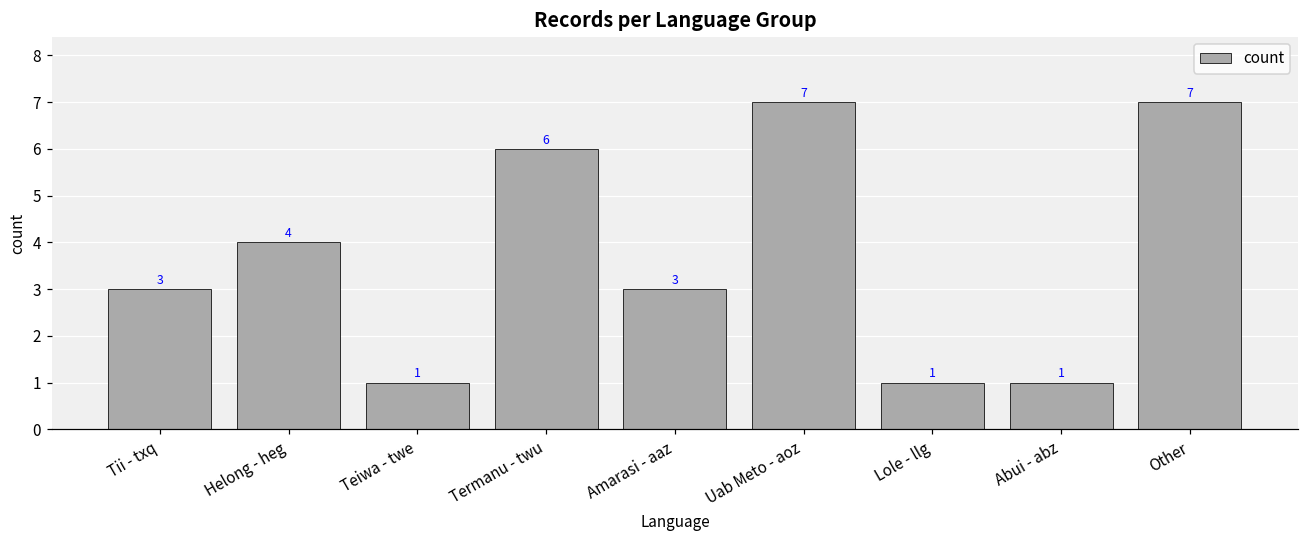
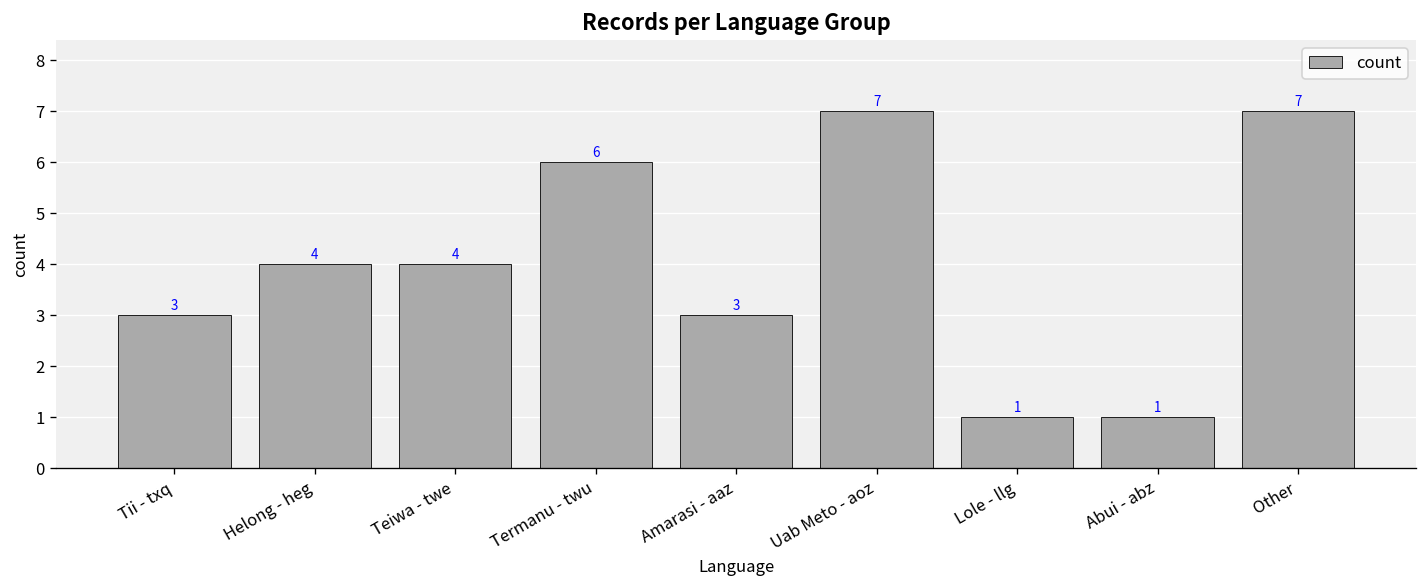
Teiwa - twe: 1 -> 4
